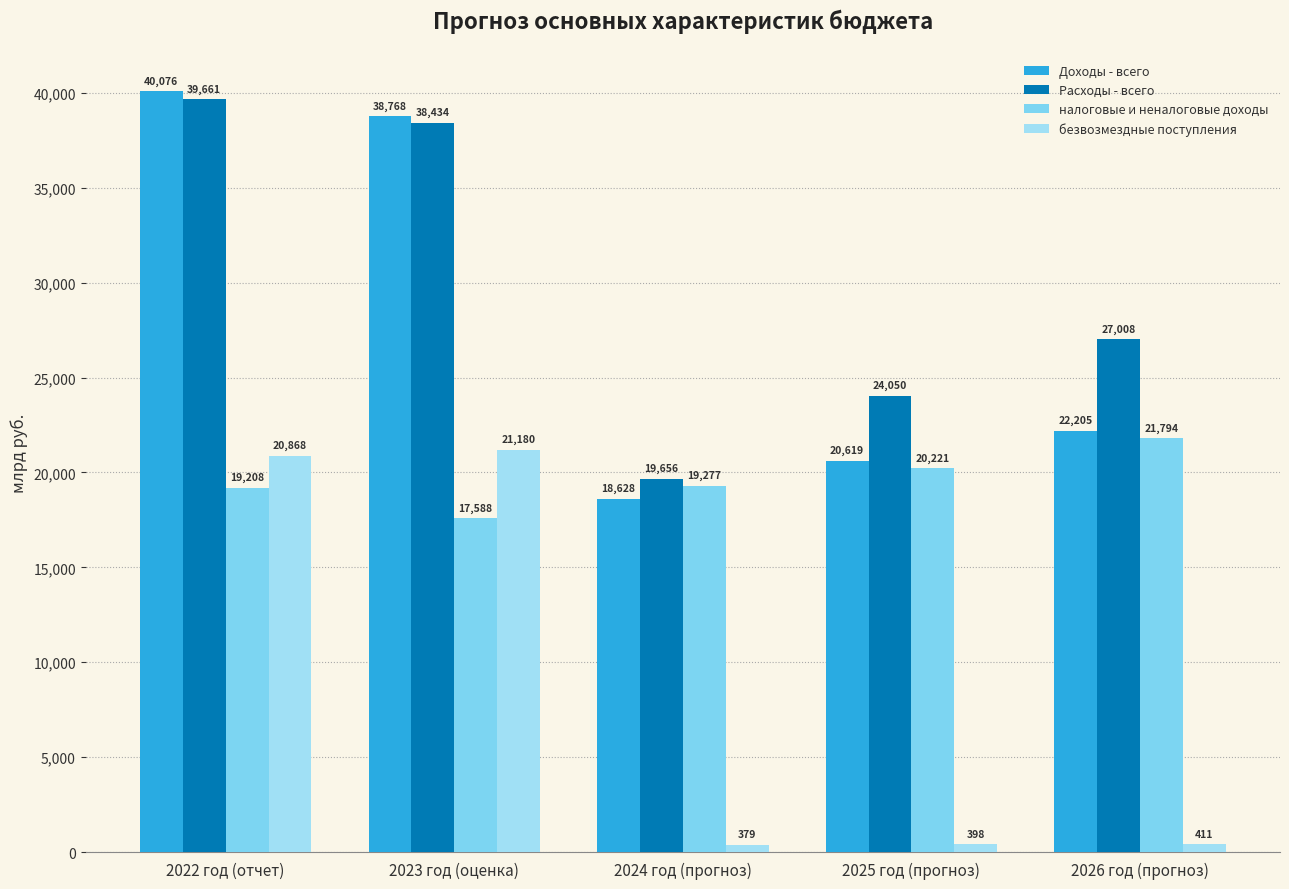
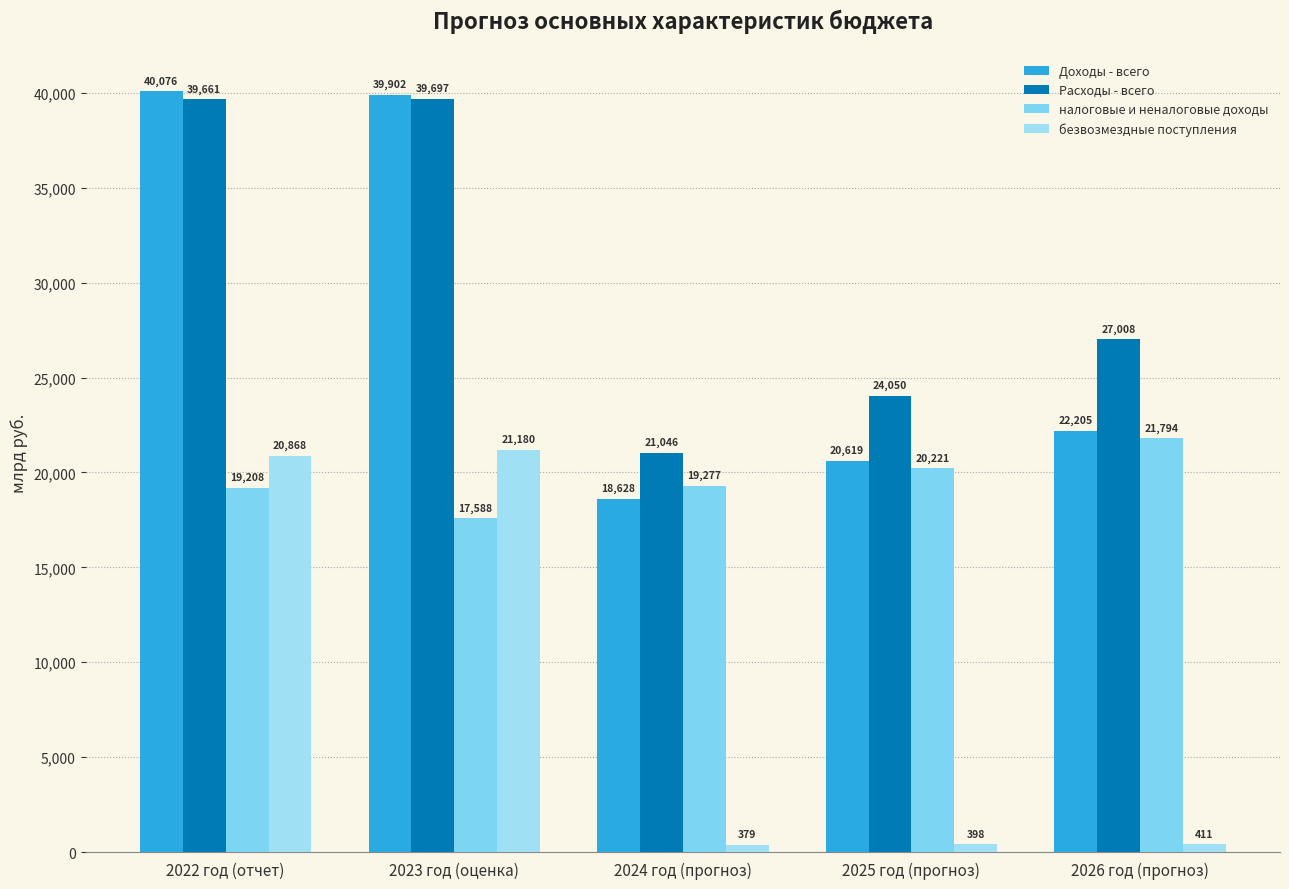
Доходы - всего, 2023 год (оценка): 38,768 -> 39,902
Расходы - всего, 2023 год (оценка): 38,434 -> 39,697
Расходы - всего, 2024 год (прогноз): 19,656 -> 21,046
